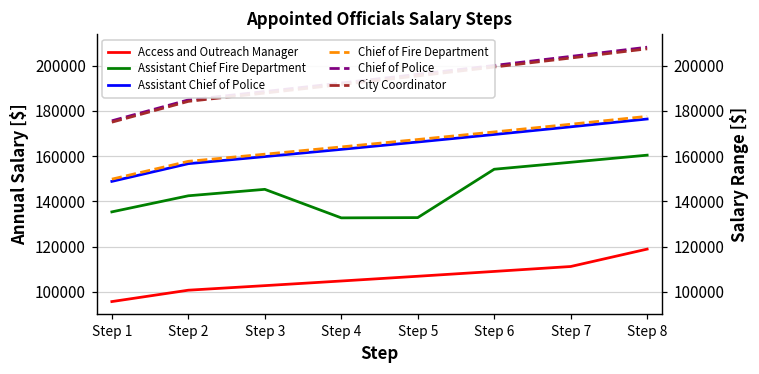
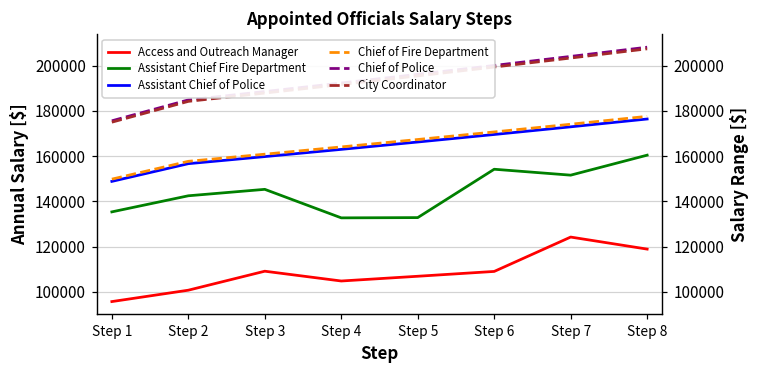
Access and Outreach Manager, Step 3: 103000 -> 109000
Access and Outreach Manager, Step 7: 111000 -> 124000
Assistant Chief Fire Department, Step 7: 157000 -> 152000
